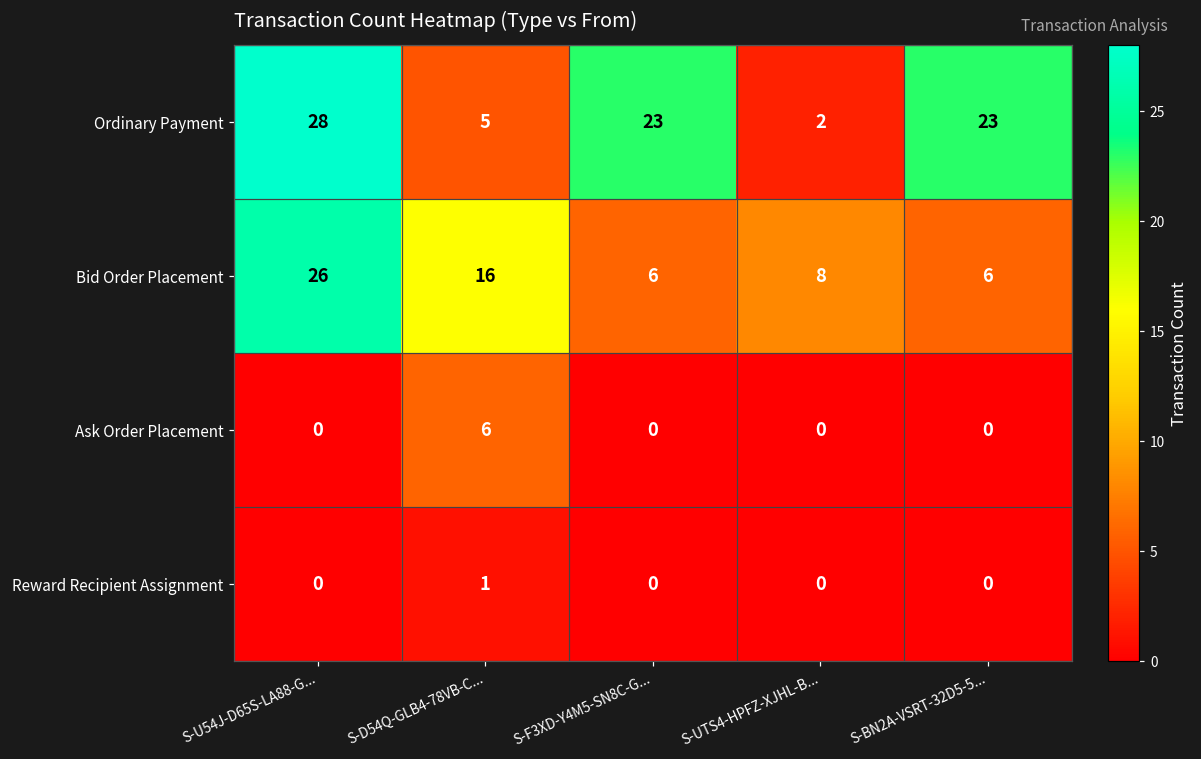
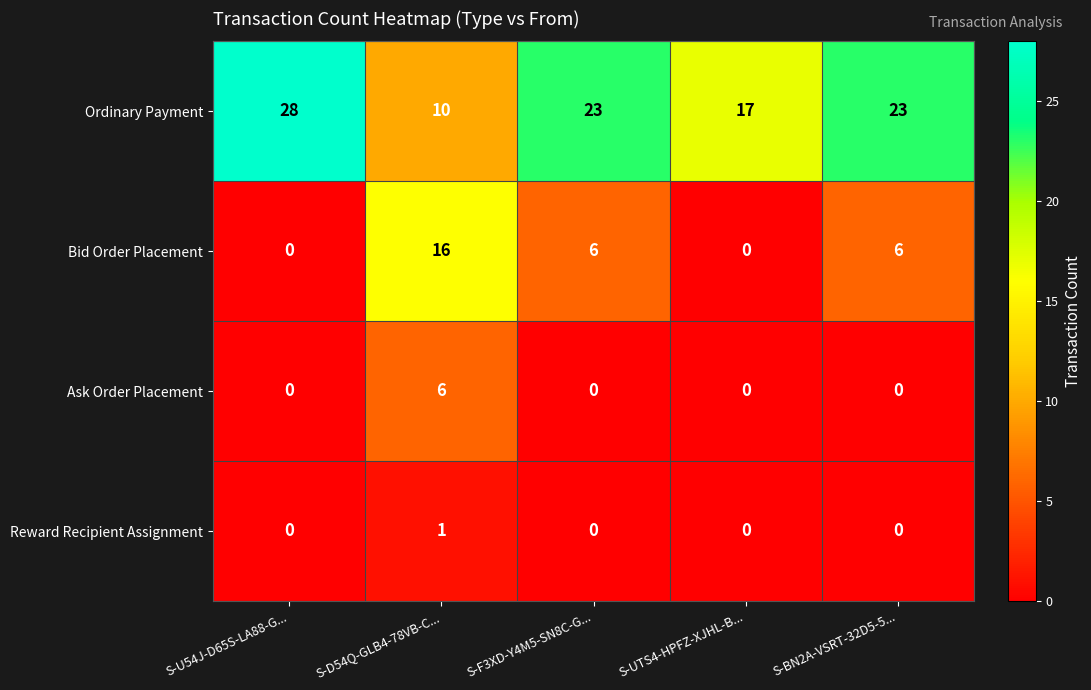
Ordinary Payment, S-D54Q-GLB4-78VB-C...: 5 -> 10
Ordinary Payment, S-UTS4-HPFZ-XJHL-B...: 2 -> 17
Bid Order Placement, S-U54J-D65S-LA88-G...: 26 -> 0
Bid Order Placement, S-UTS4-HPFZ-XJHL-B...: 8 -> 0
